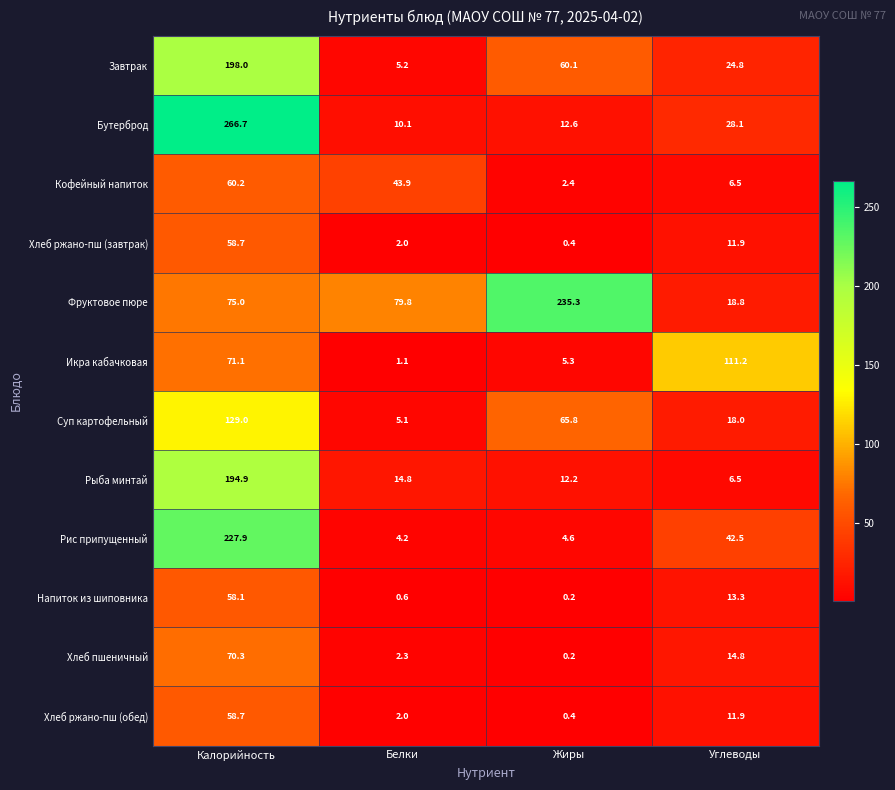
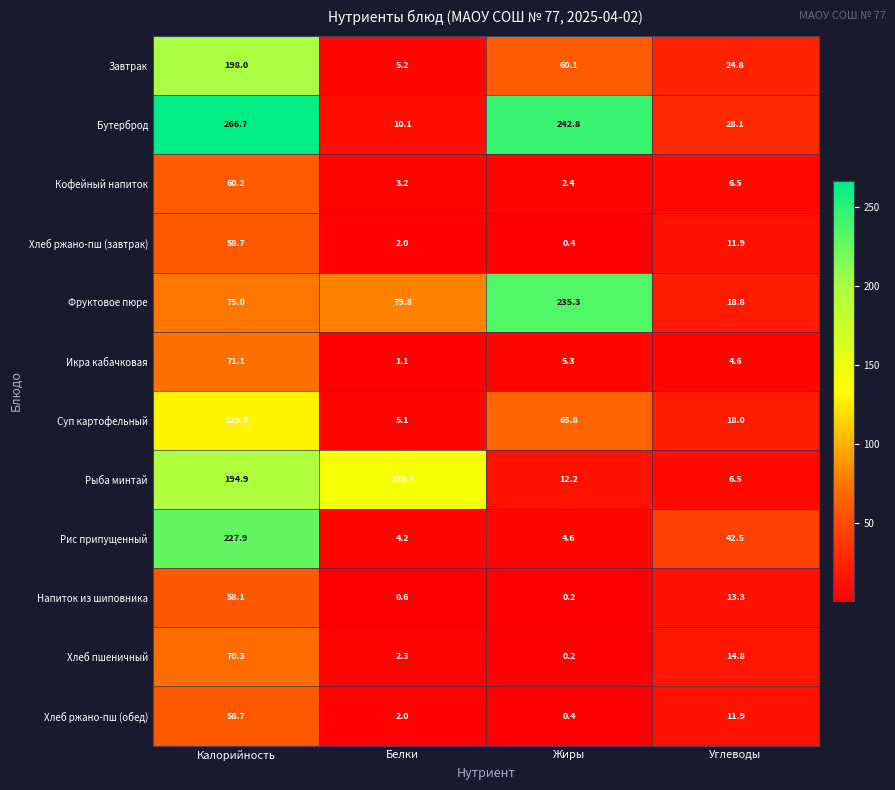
Бутерброд, Жиры: 12.6 -> 242.8
Кофейный напиток, Белки: 43.9 -> 3.2
Икра кабачковая, Углеводы: 111.2 -> 4.6
Рыба минтай, Белки: 14.8 -> 139.1
